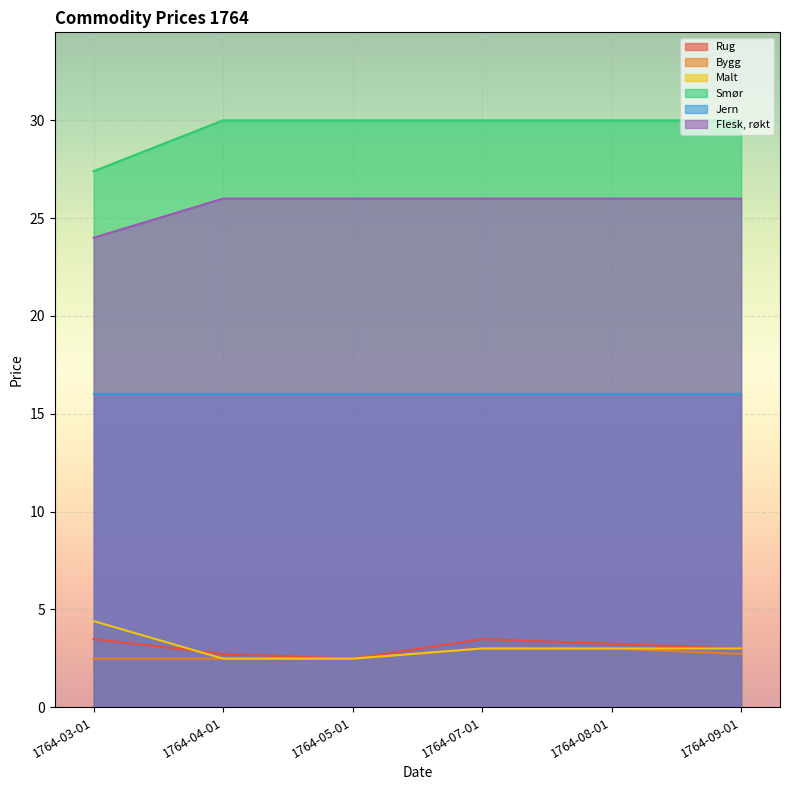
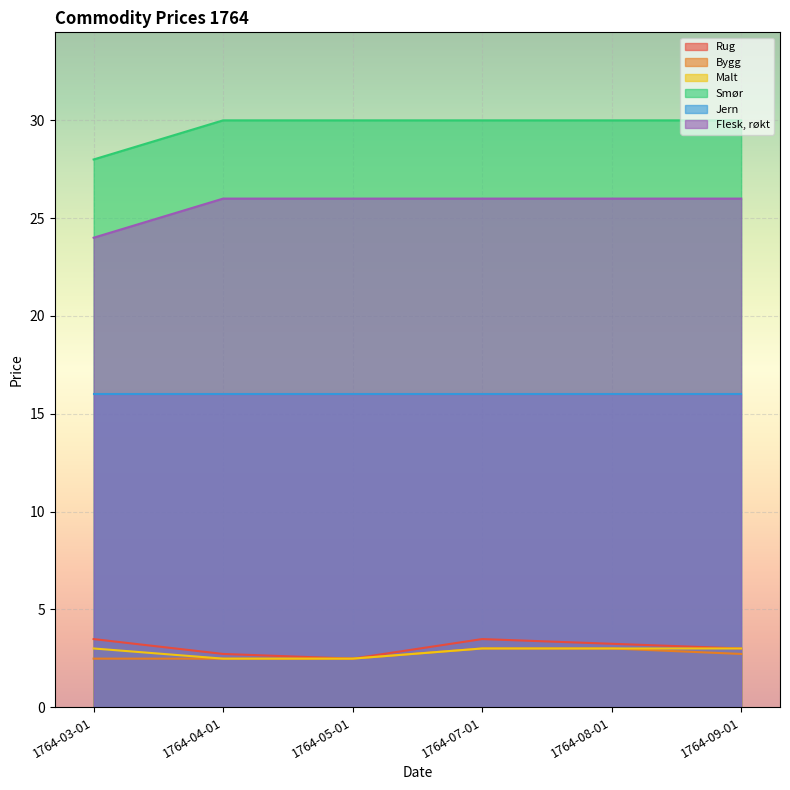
Malt, 1764-03-01: 4.4 -> 3.0
Smør, 1764-03-01: 27.4 -> 28.0
